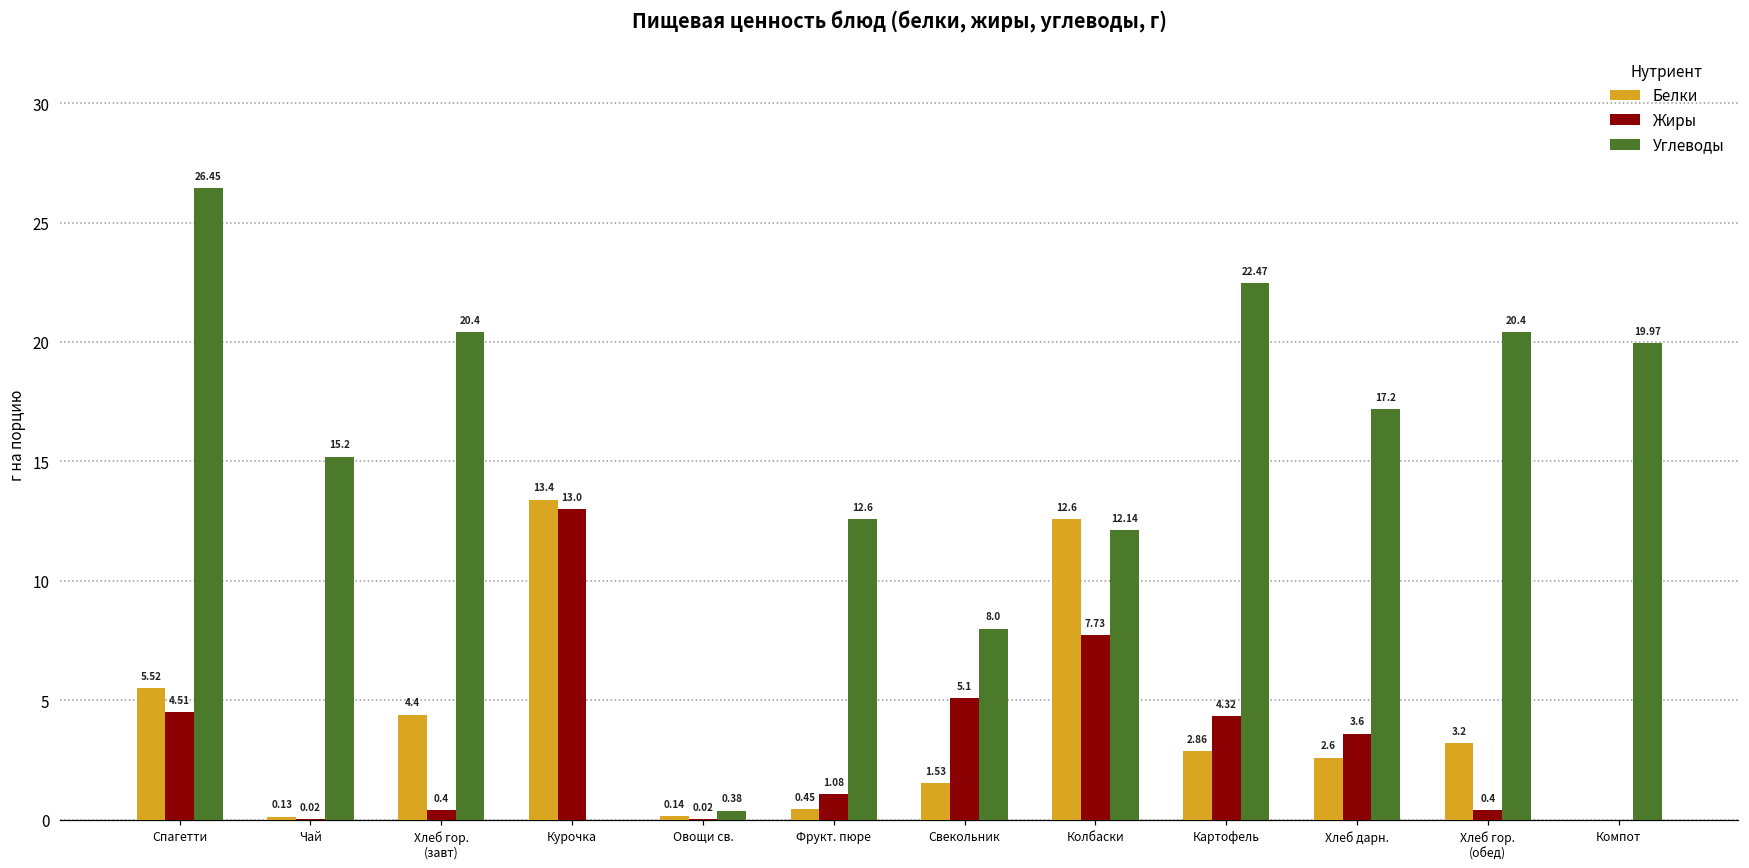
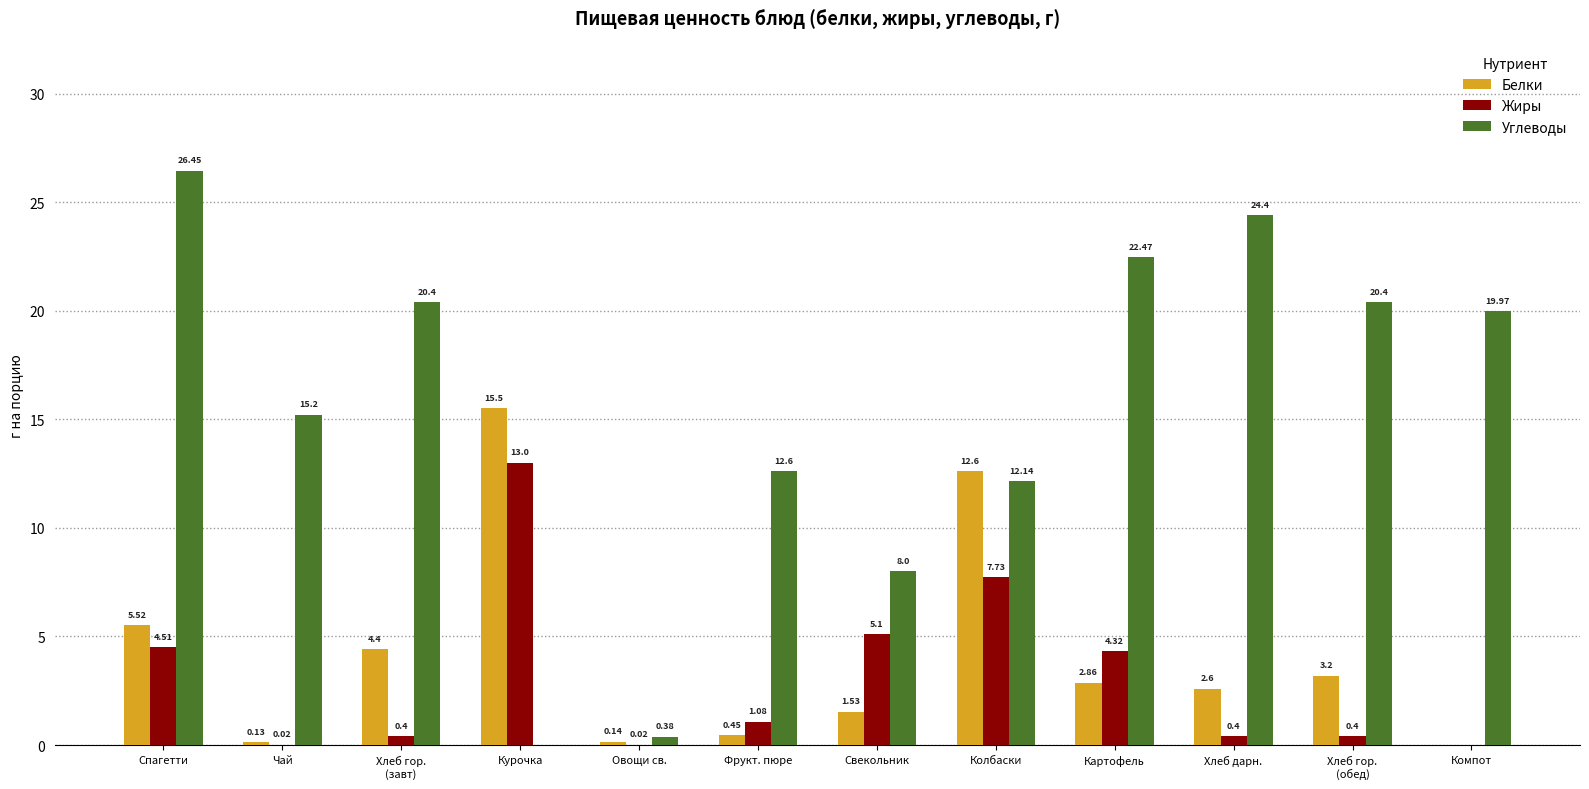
Белки, Курочка: 13.4 -> 15.5
Жиры, Хлеб дарн.: 3.6 -> 0.4
Углеводы, Хлеб дарн.: 17.2 -> 24.4
